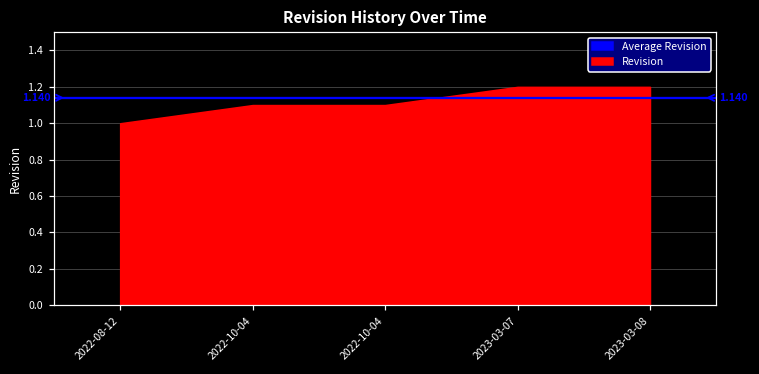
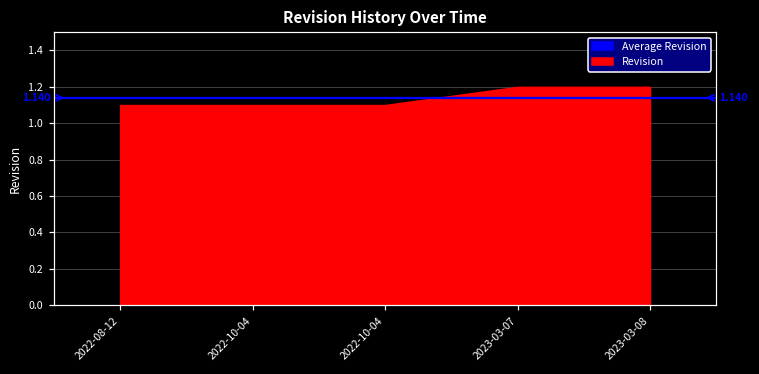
2022-08-12: 1.0 -> 1.1
